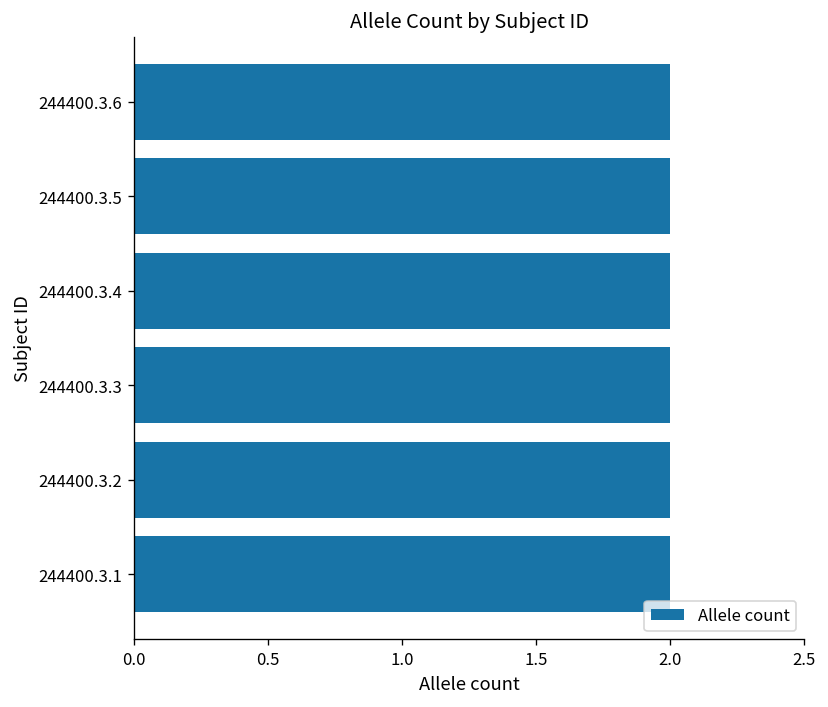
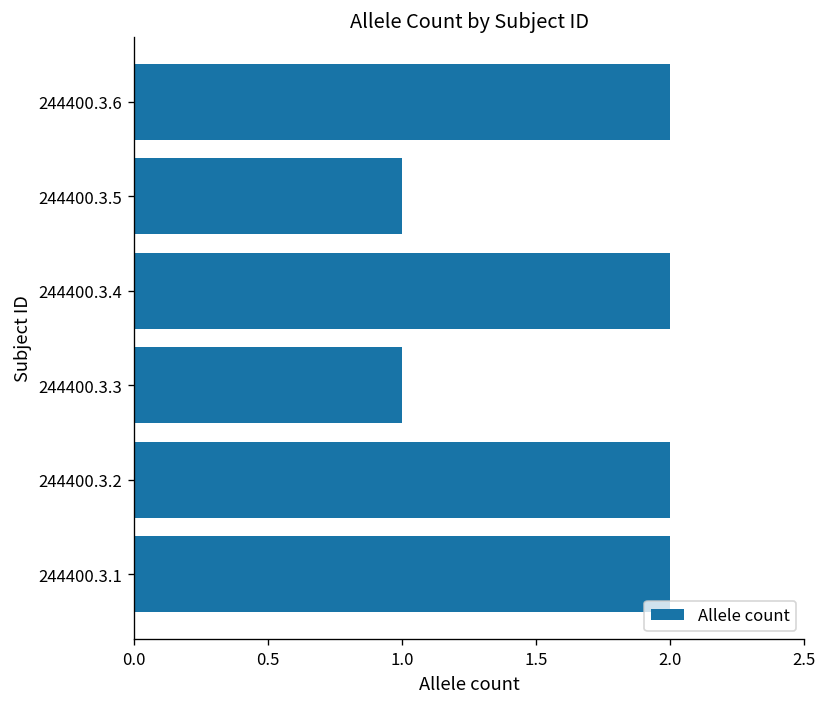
244400.3.5: 2 -> 1
244400.3.3: 2 -> 1
